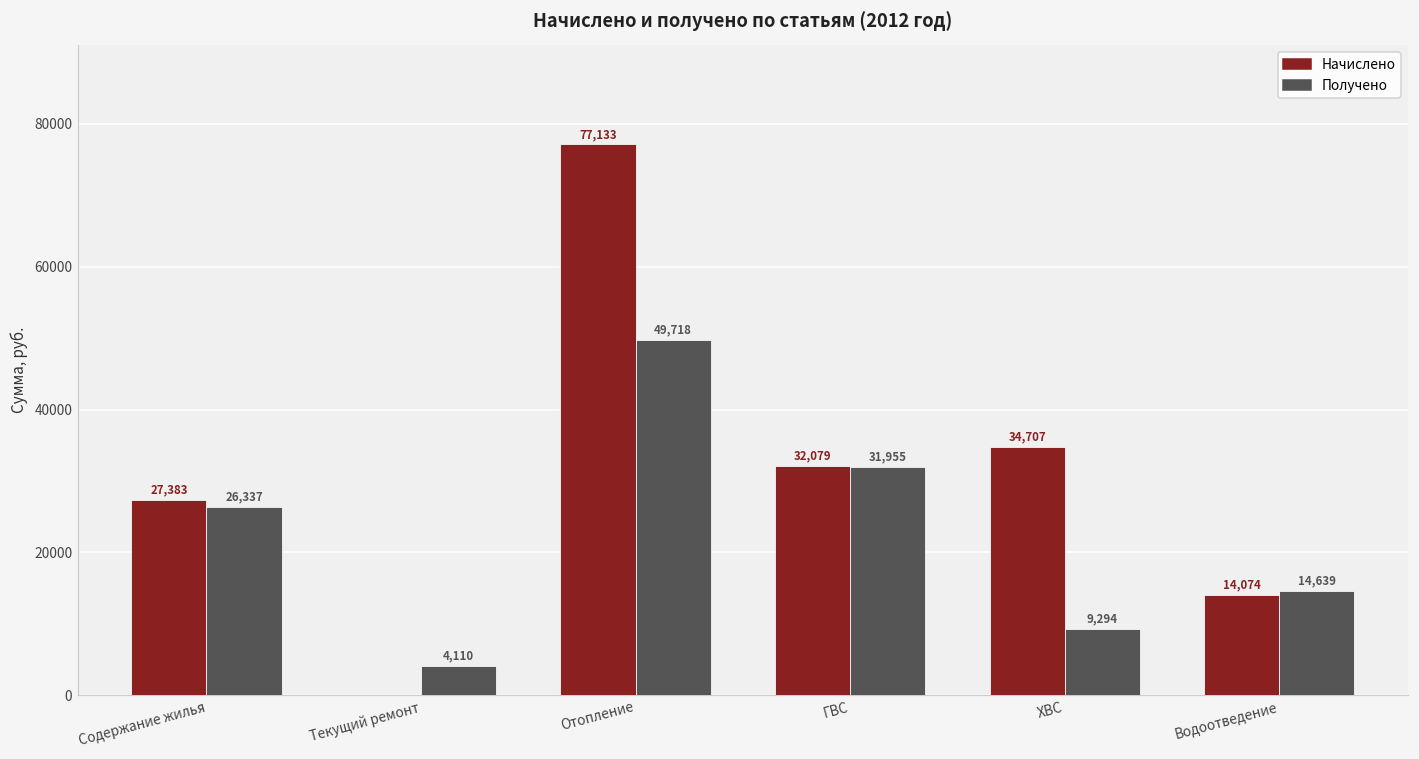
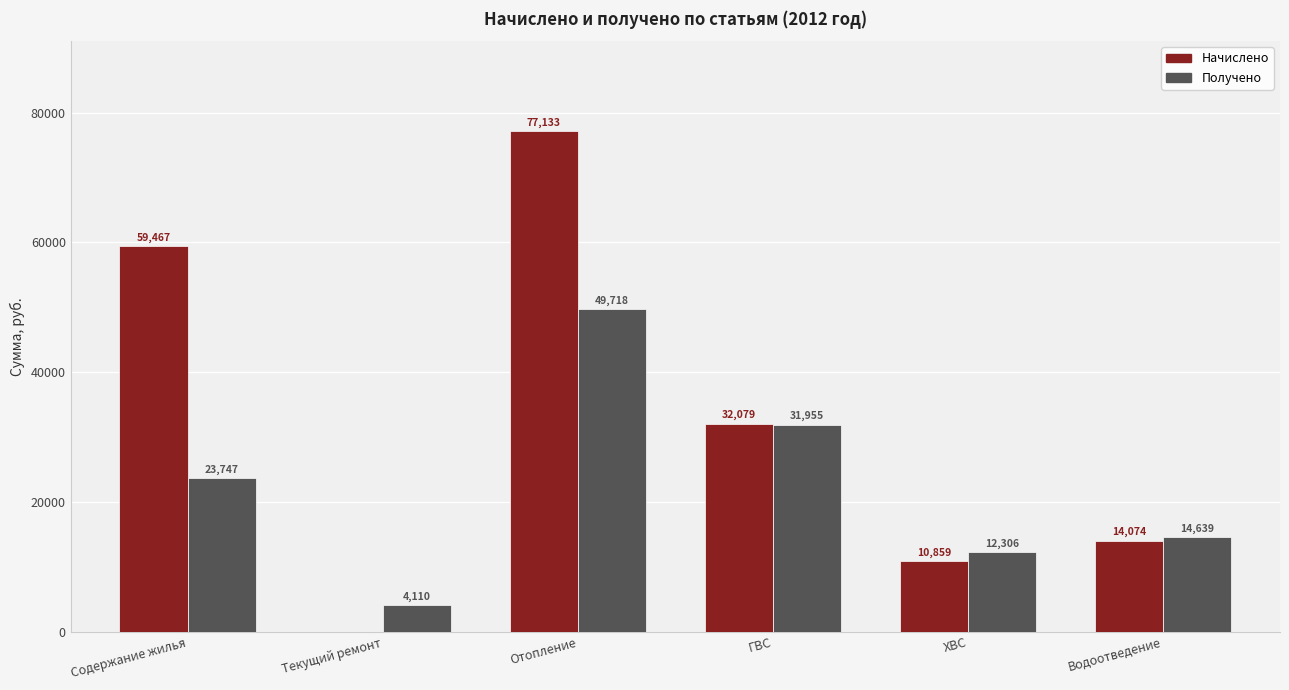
Начислено, Содержание жилья: 27,383 -> 59,467
Получено, Содержание жилья: 26,337 -> 23,747
Начислено, ХВС: 34,707 -> 10,859
Получено, ХВС: 9,294 -> 12,306
